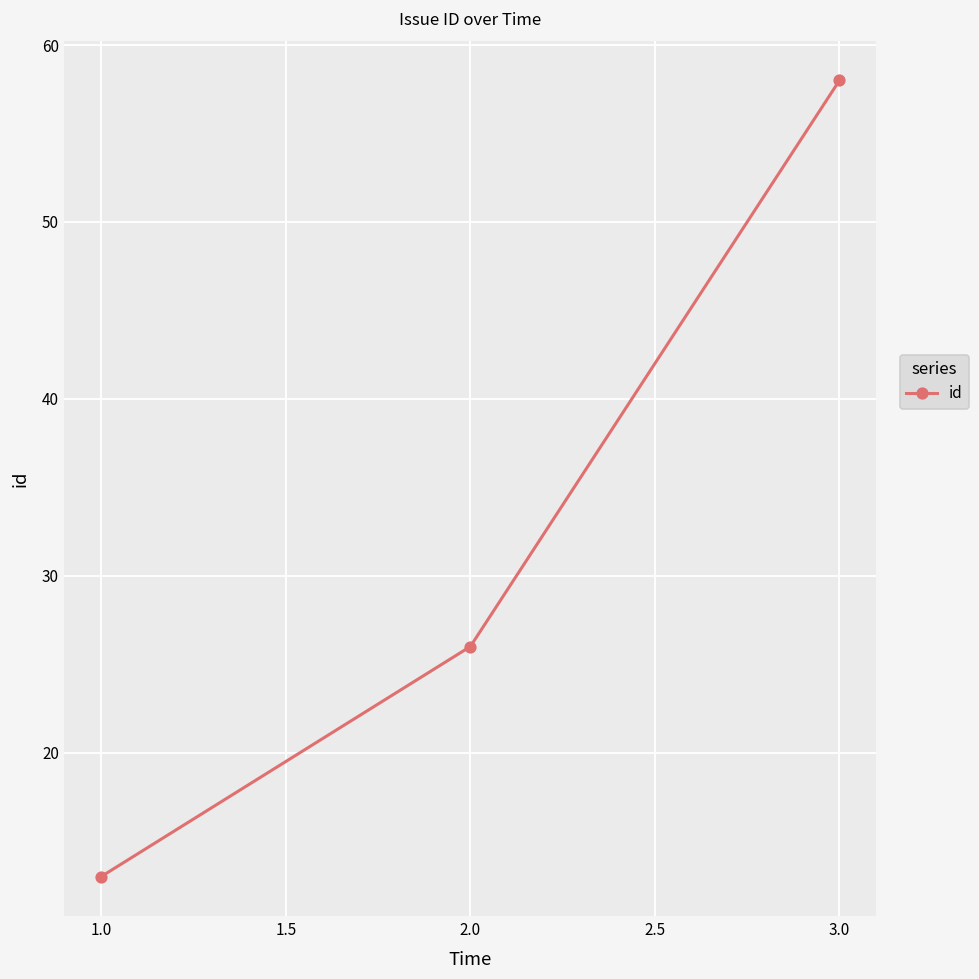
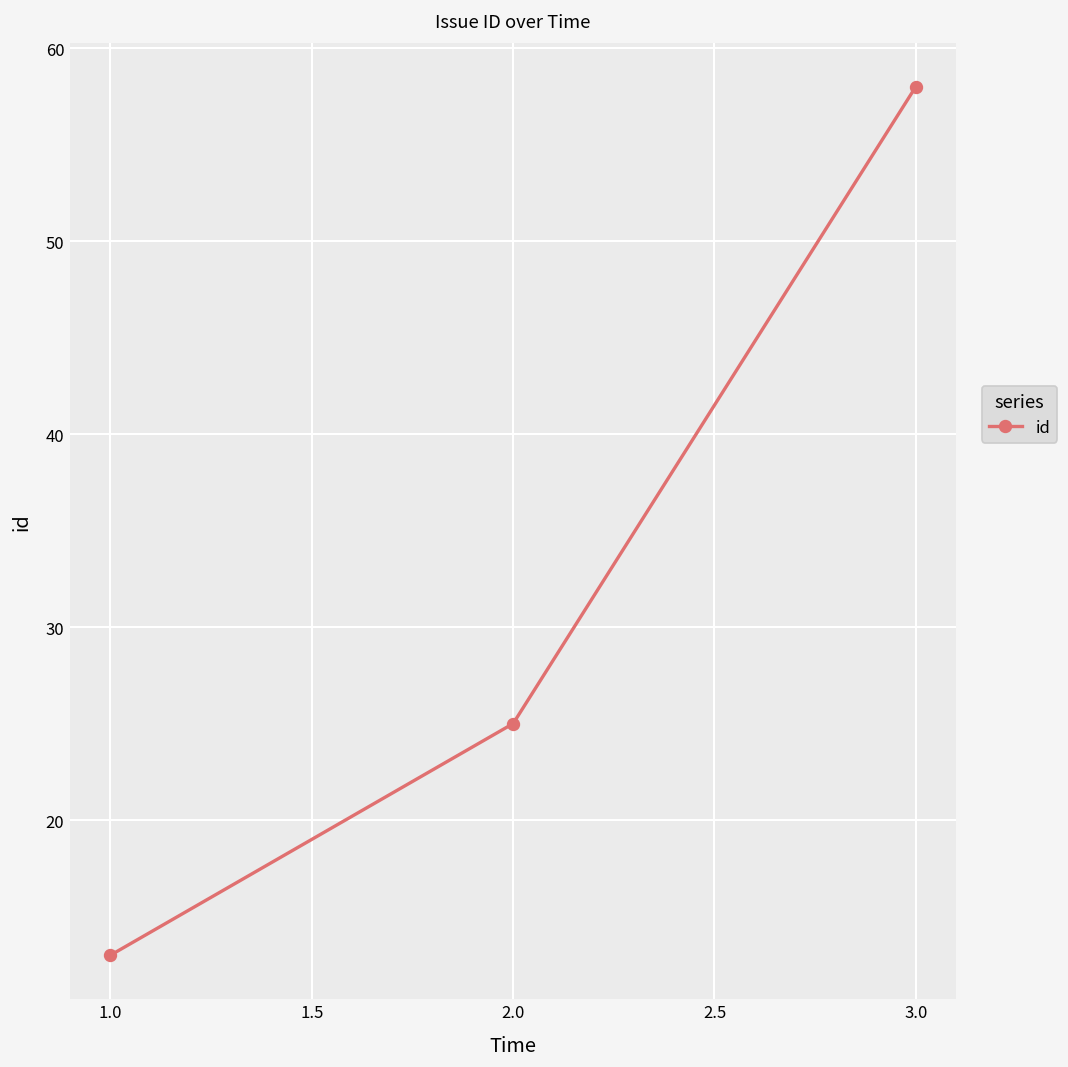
2.0: 26 -> 25
